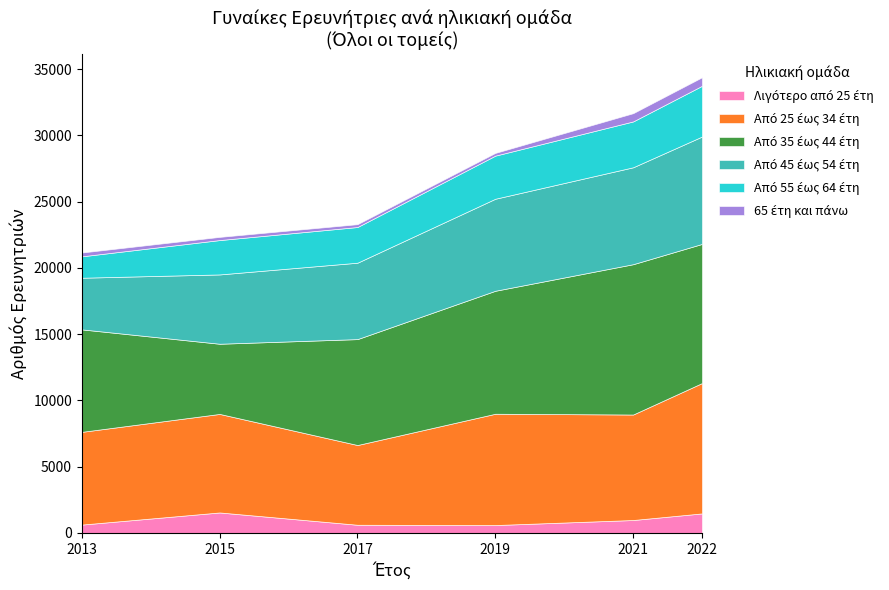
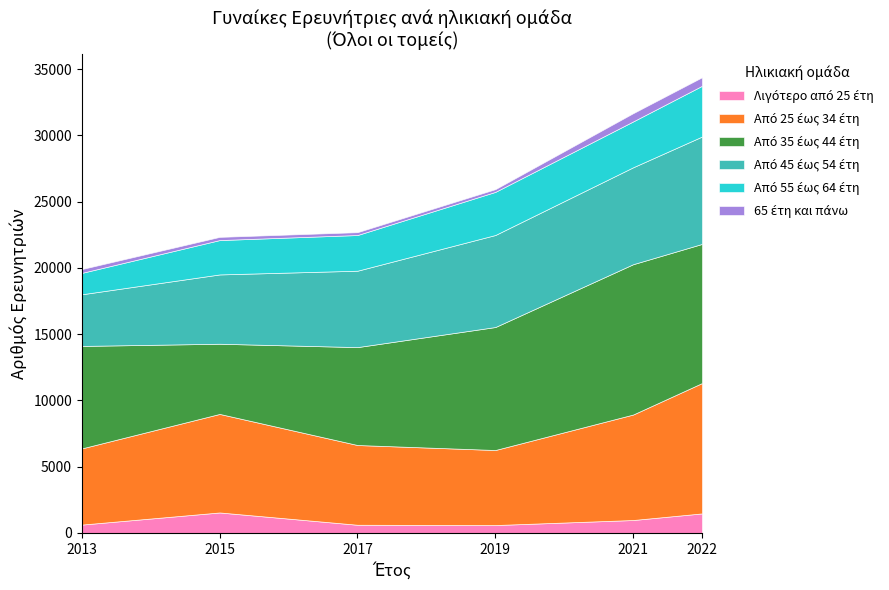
Από 25 έως 34 έτη, 2013: 7000 -> 5700
Από 35 έως 44 έτη, 2017: 8000 -> 7400
Από 25 έως 34 έτη, 2019: 8400 -> 5700
